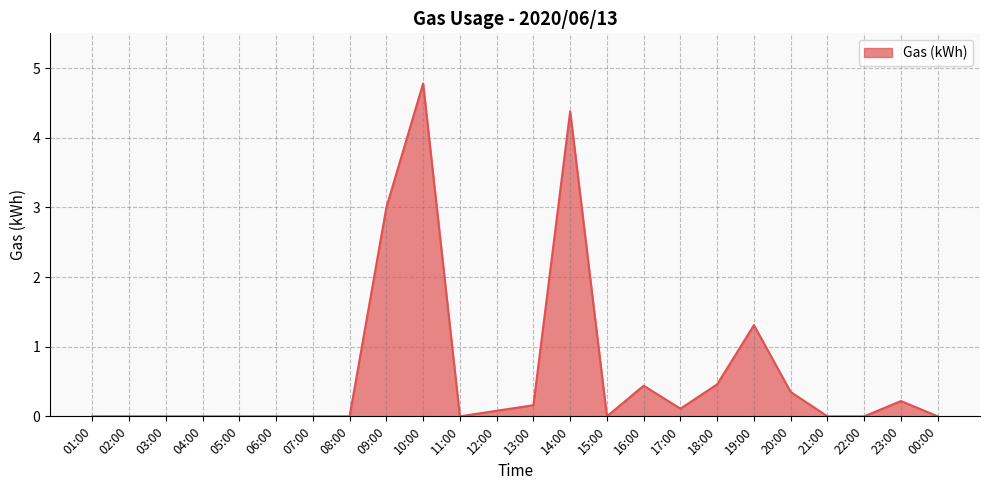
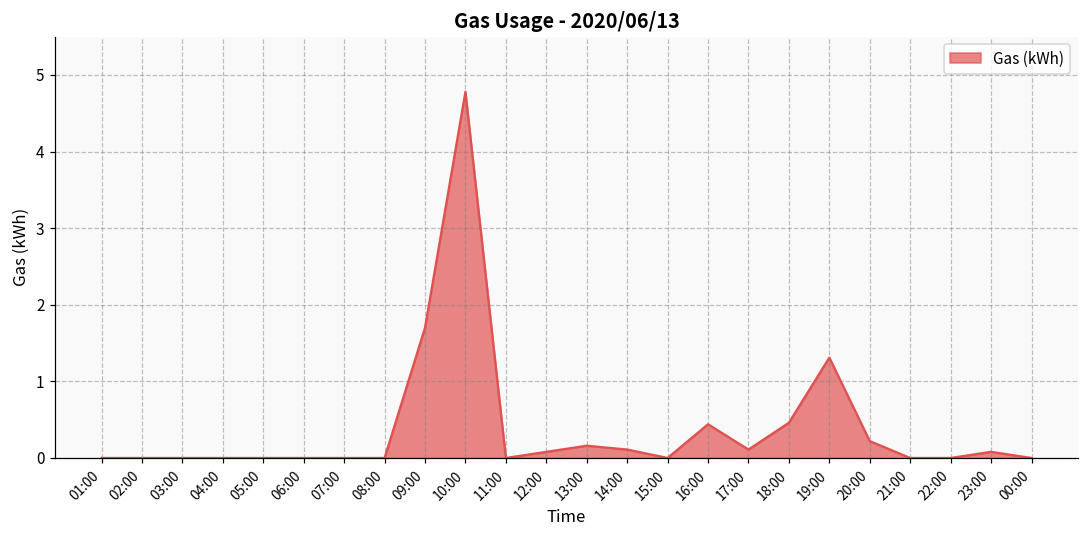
09:00: 3.0 -> 1.7
14:00: 4.4 -> 0.1
20:00: 0.4 -> 0.2
23:00: 0.2 -> 0.1
